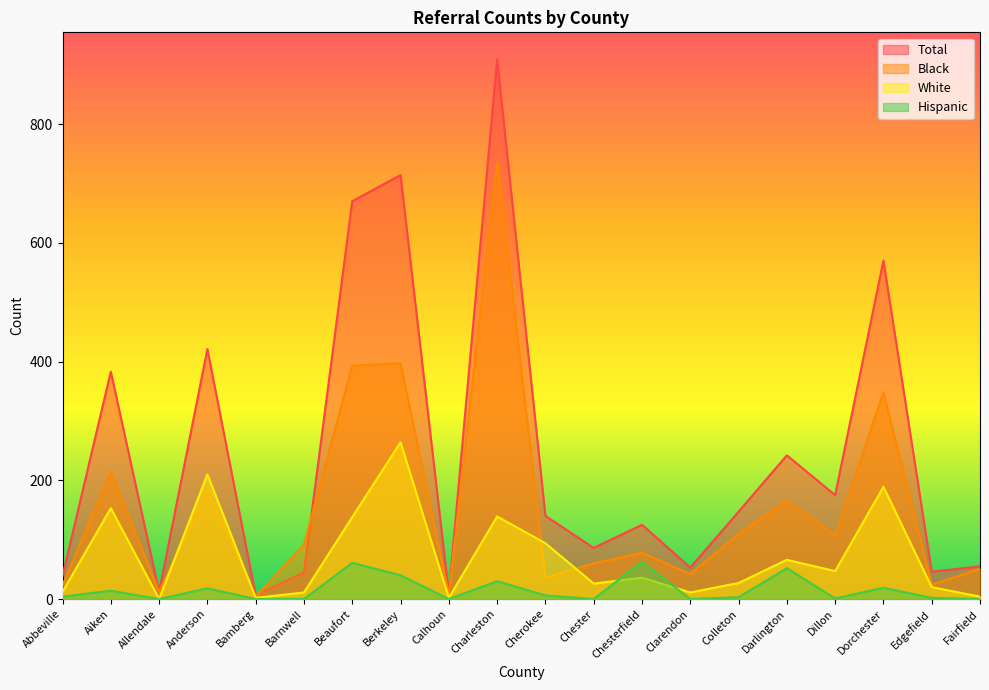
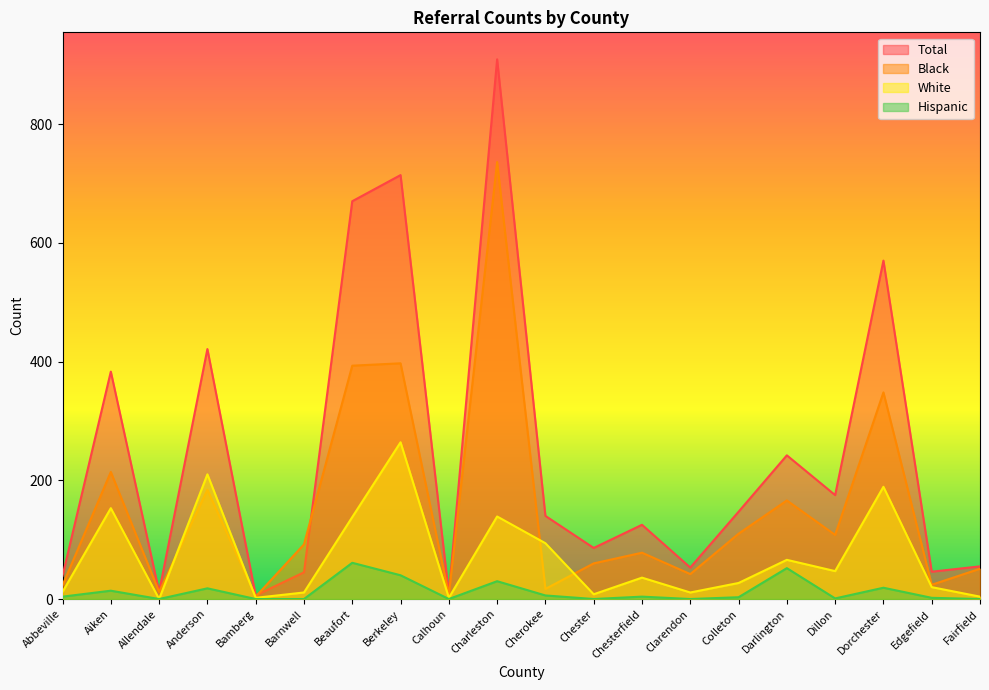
Black, Cherokee: 40 -> 20
White, Chester: 30 -> 10
Hispanic, Chesterfield: 60 -> 0
